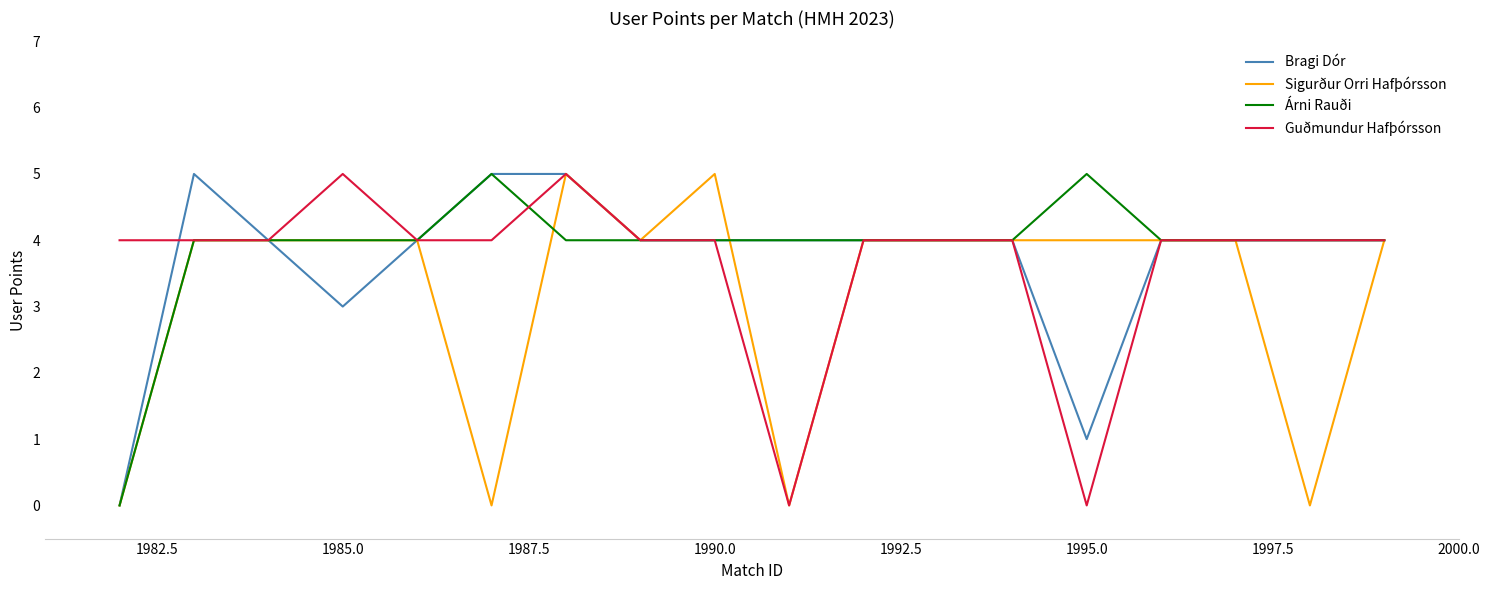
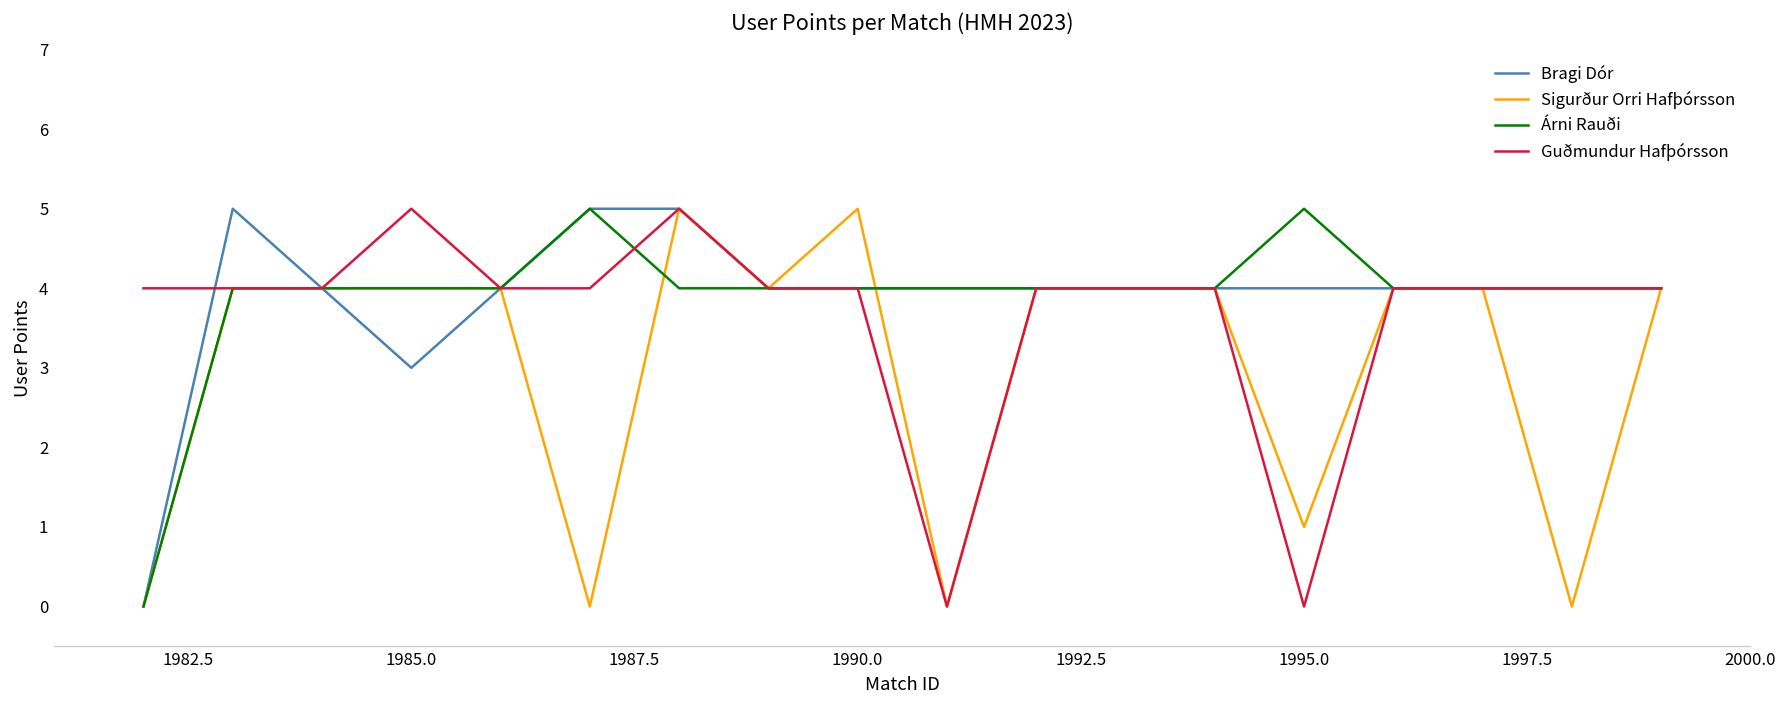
Bragi Dór, 1995.0: 1 -> 4
Sigurður Orri Hafþórsson, 1995.0: 4 -> 1
